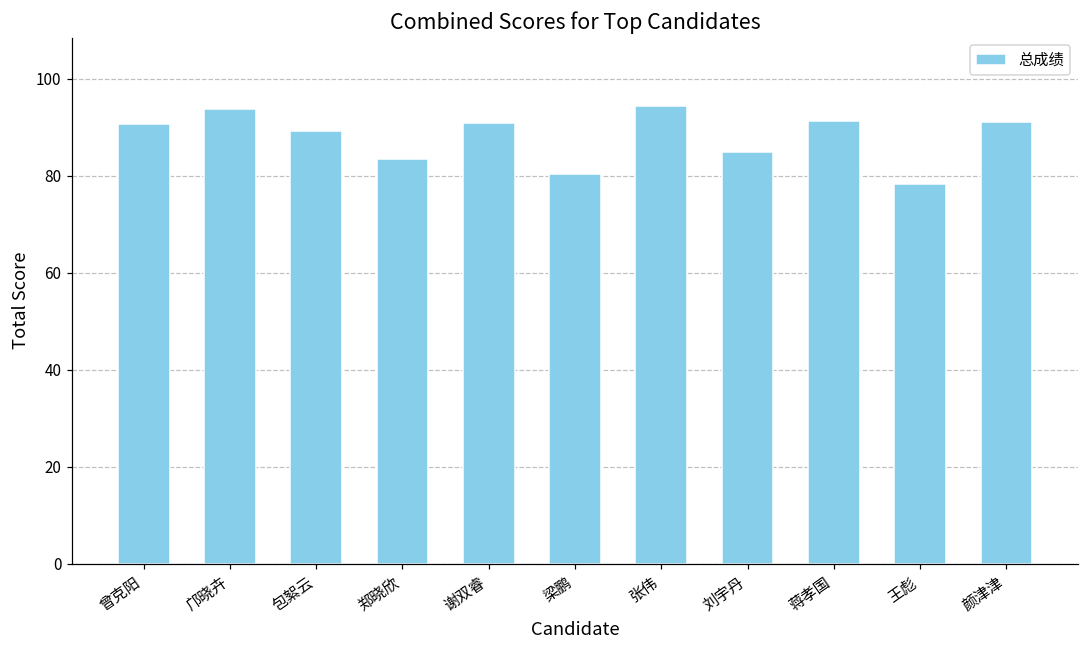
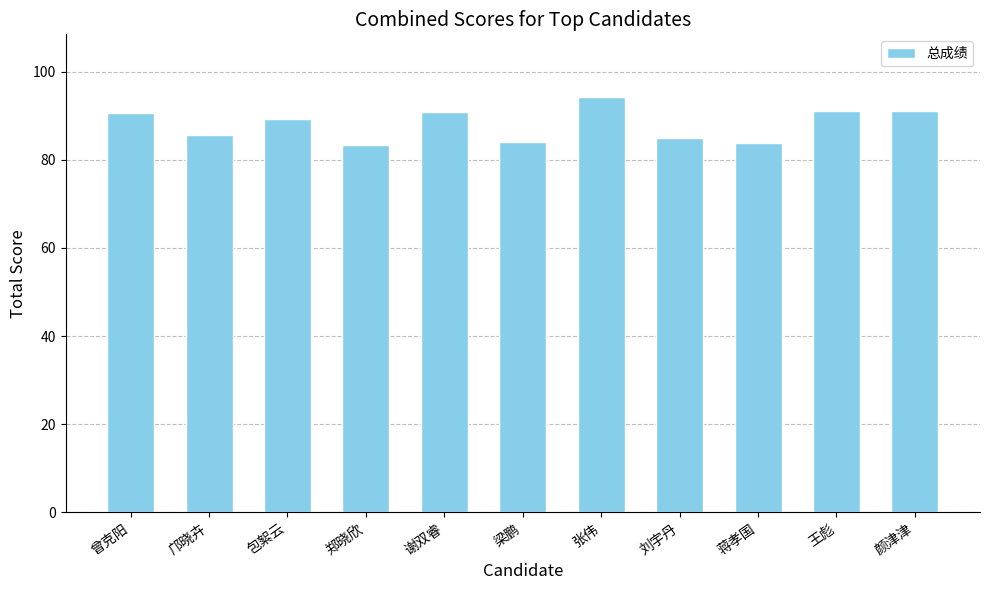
邝晓卉: 94 -> 86
梁鹏: 80 -> 84
蒋孝国: 91 -> 84
王彪: 78 -> 91
